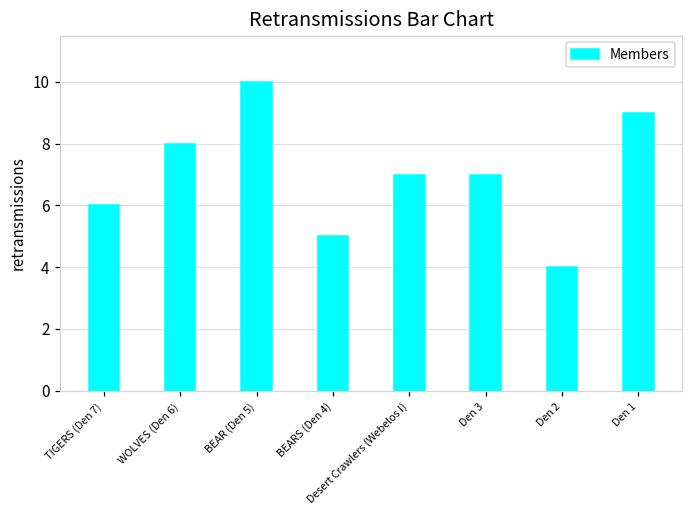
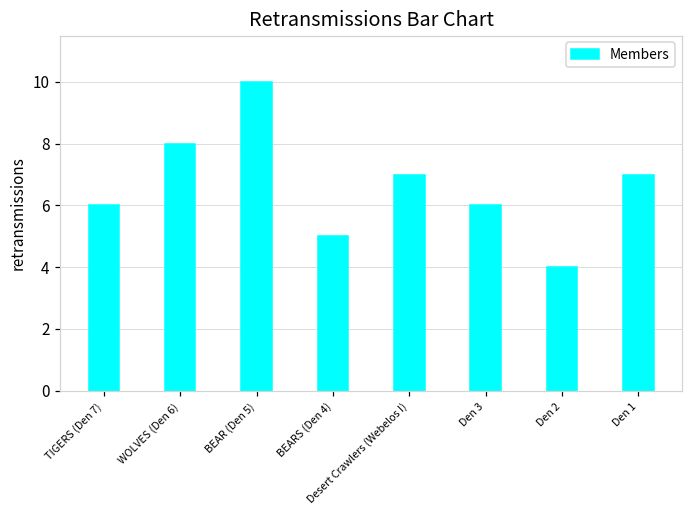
Den 3: 7 -> 6
Den 1: 9 -> 7
